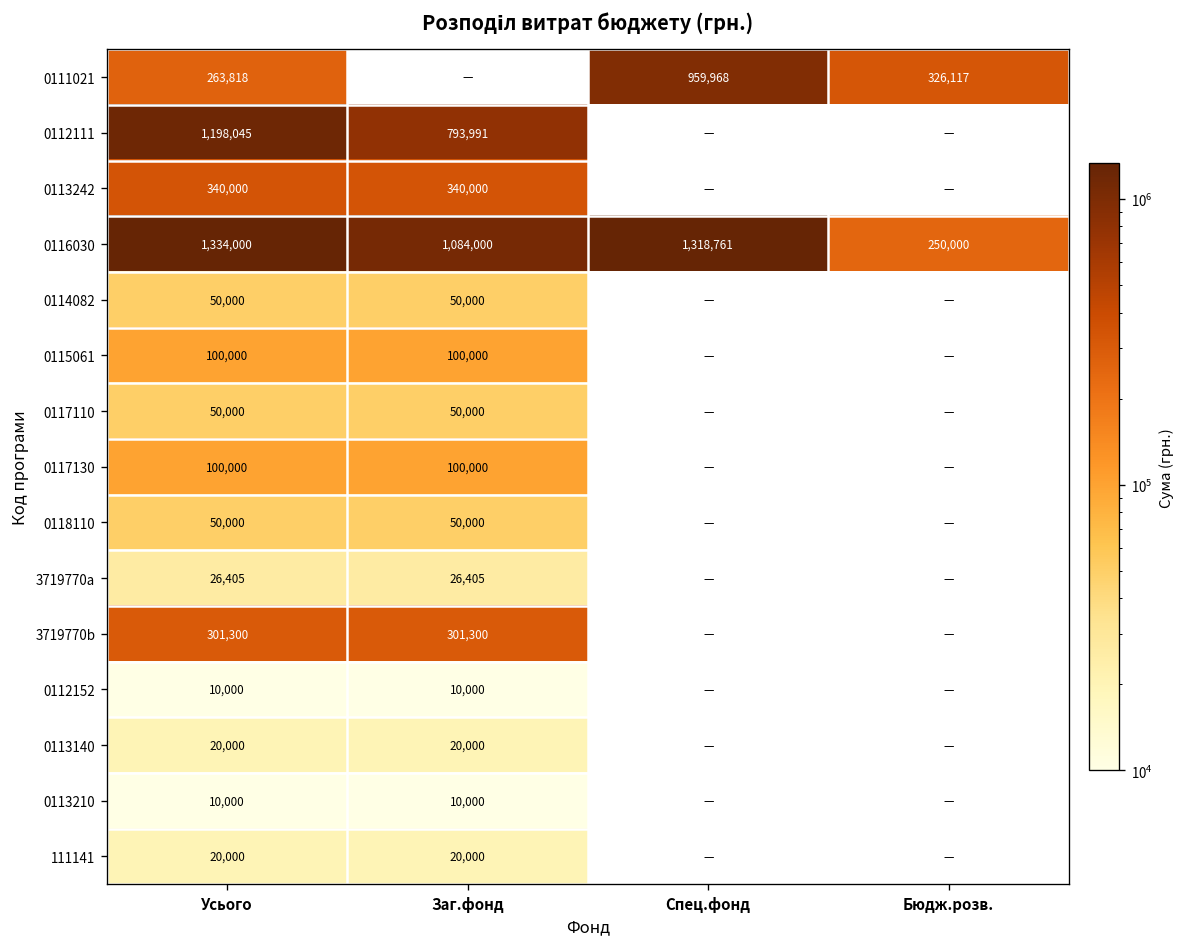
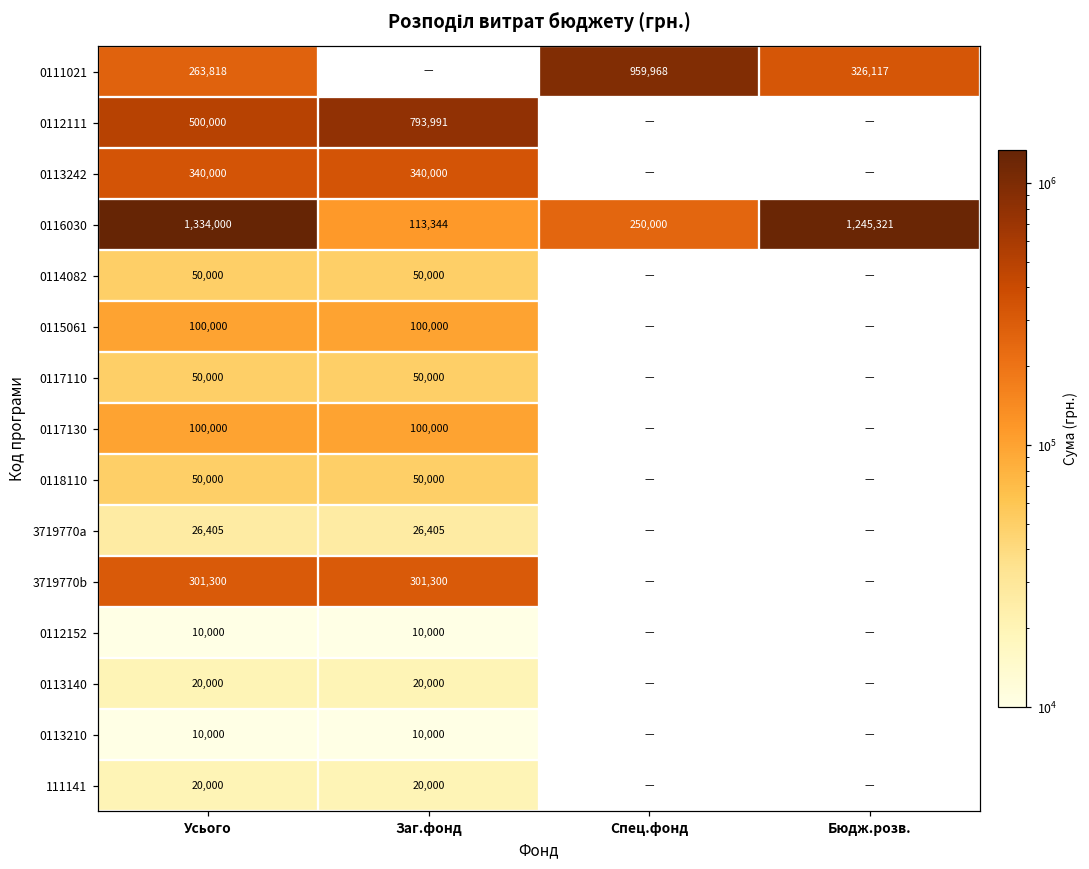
0112111, Усього: 1,198,045 -> 500,000
0116030, Заг.фонд: 1,084,000 -> 113,344
0116030, Спец.фонд: 1,318,761 -> 250,000
0116030, Бюдж.розв.: 250,000 -> 1,245,321
